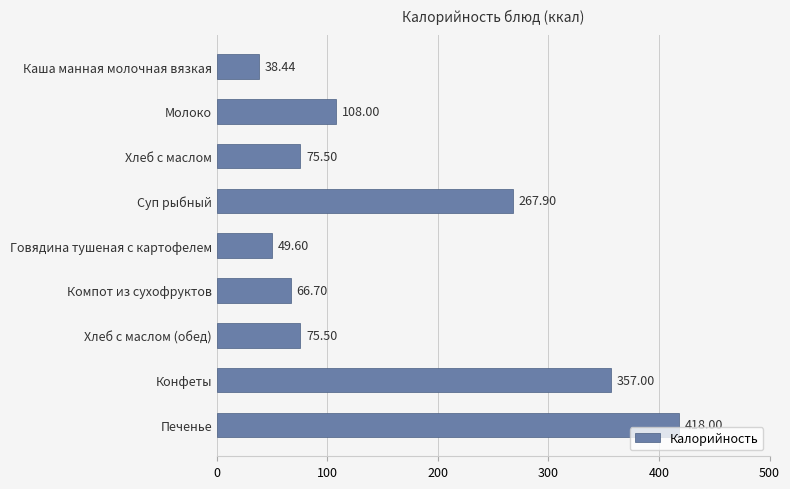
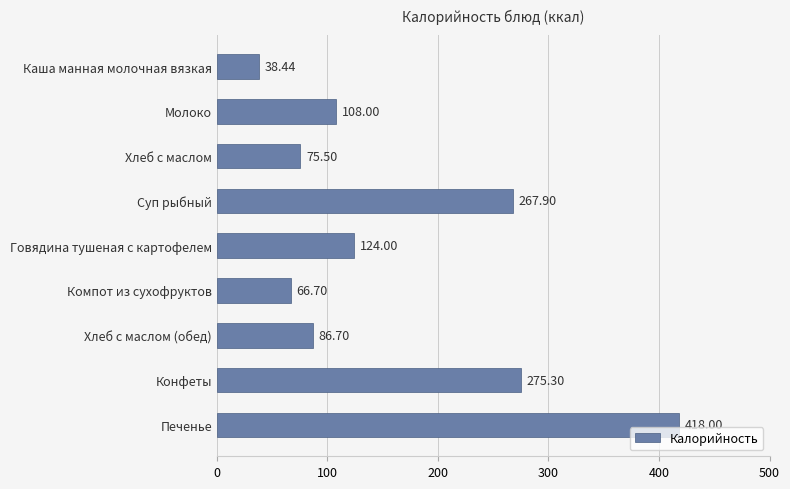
Говядина тушеная с картофелем: 49.60 -> 124.00
Хлеб с маслом (обед): 75.50 -> 86.70
Конфеты: 357.00 -> 275.30
